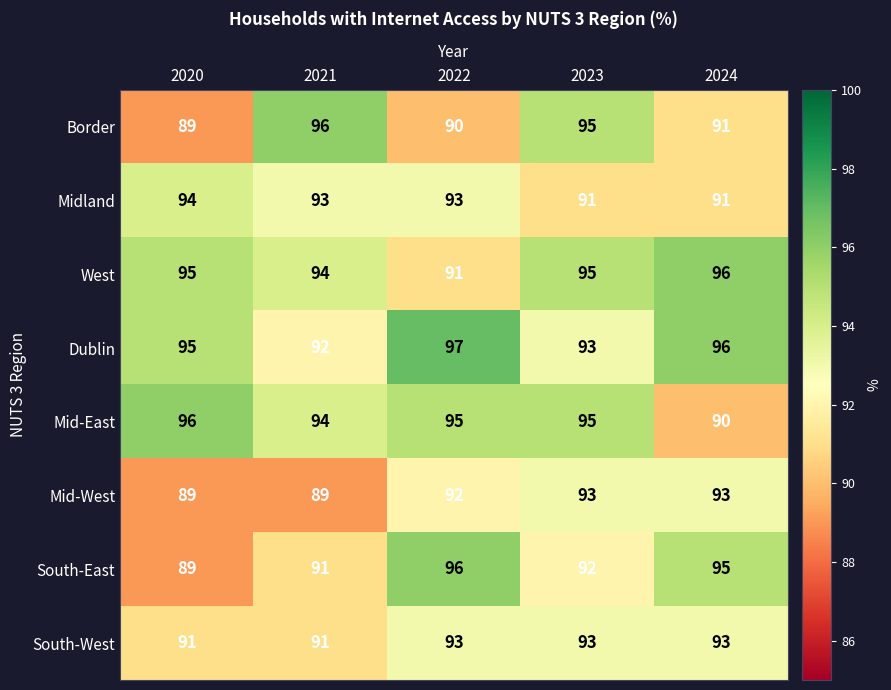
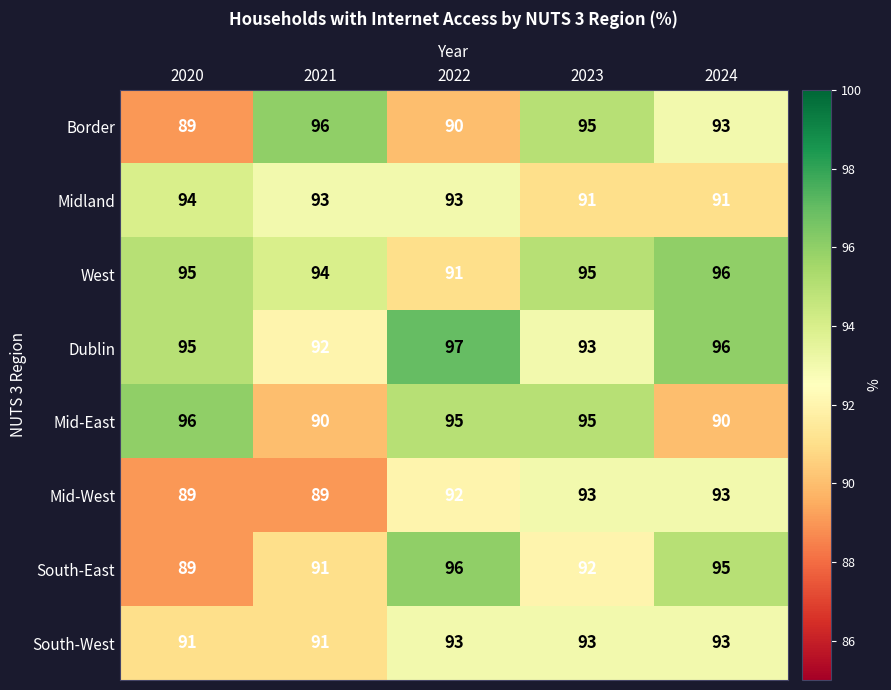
Border, 2024: 91 -> 93
Mid-East, 2021: 94 -> 90
